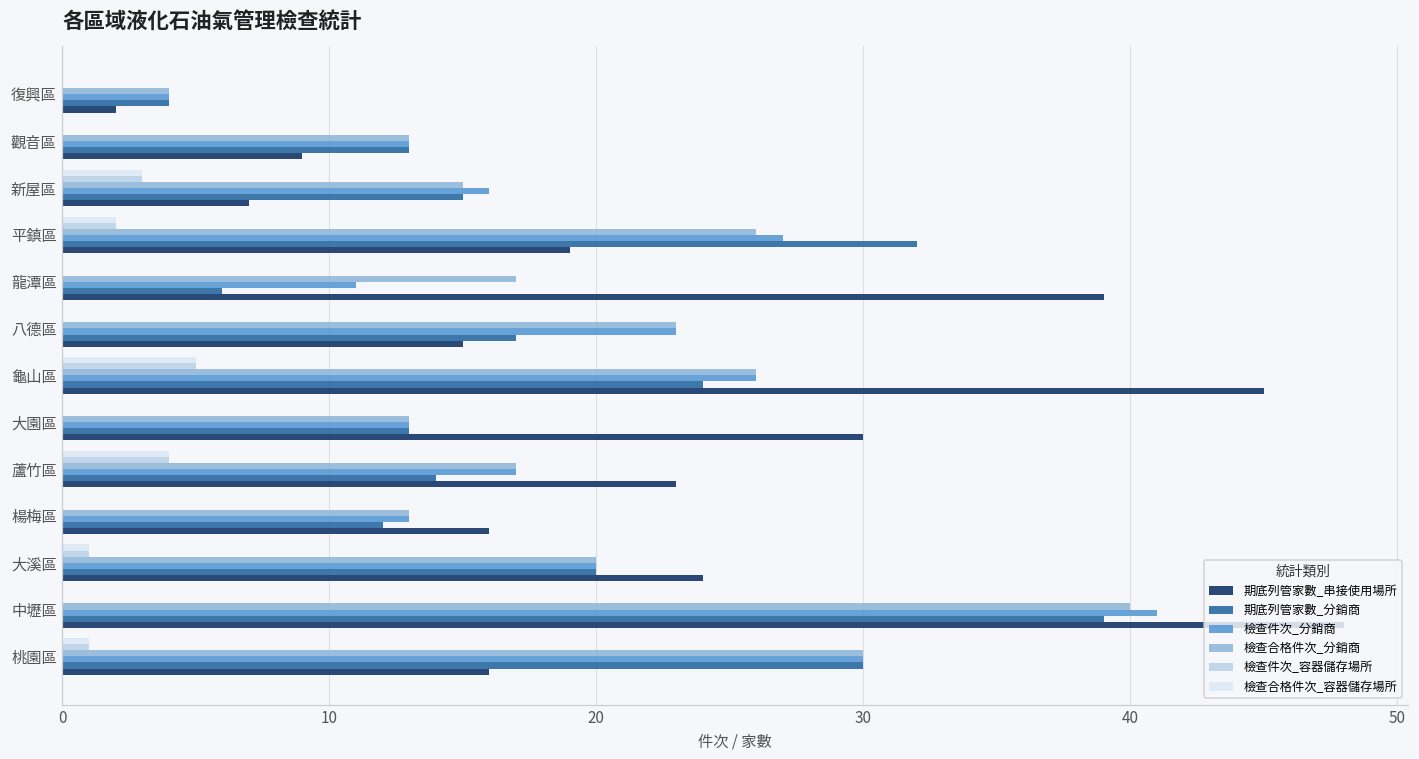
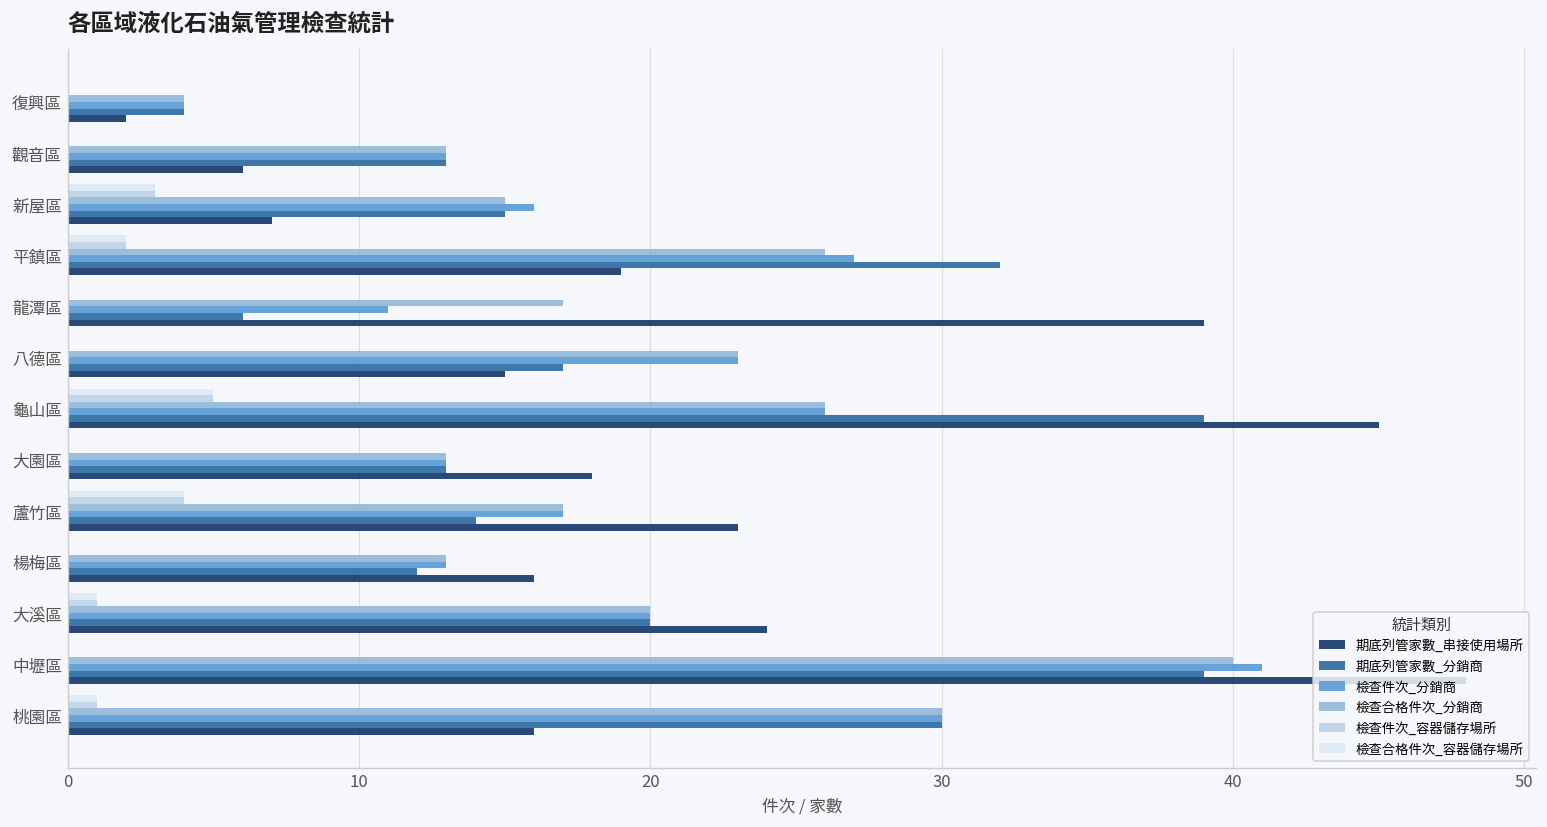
期底列管家數_串接使用場所, 觀音區: 9 -> 6
期底列管家數_分銷商, 龜山區: 24 -> 39
期底列管家數_串接使用場所, 大園區: 30 -> 18
